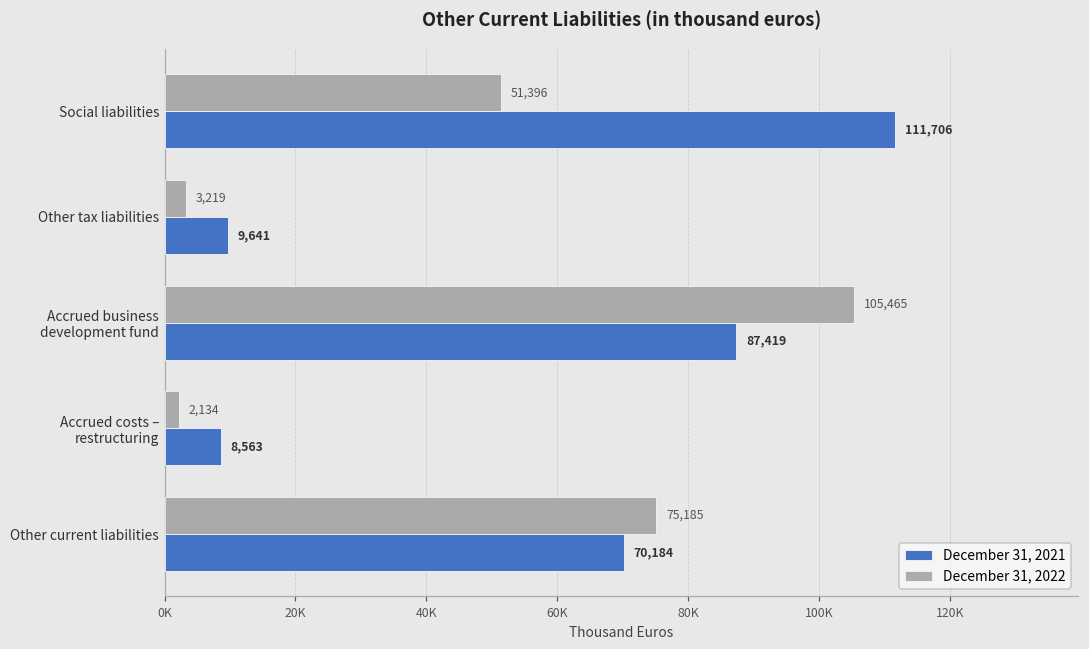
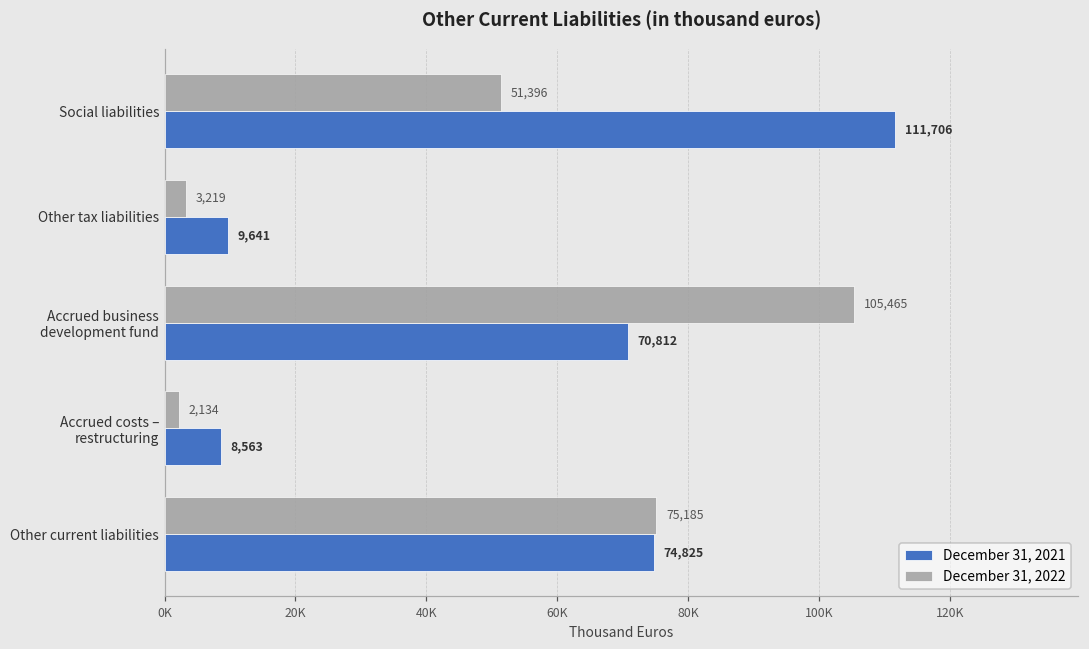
December 31, 2021, Accrued business development fund: 87,419 -> 70,812
December 31, 2021, Other current liabilities: 70,184 -> 74,825
